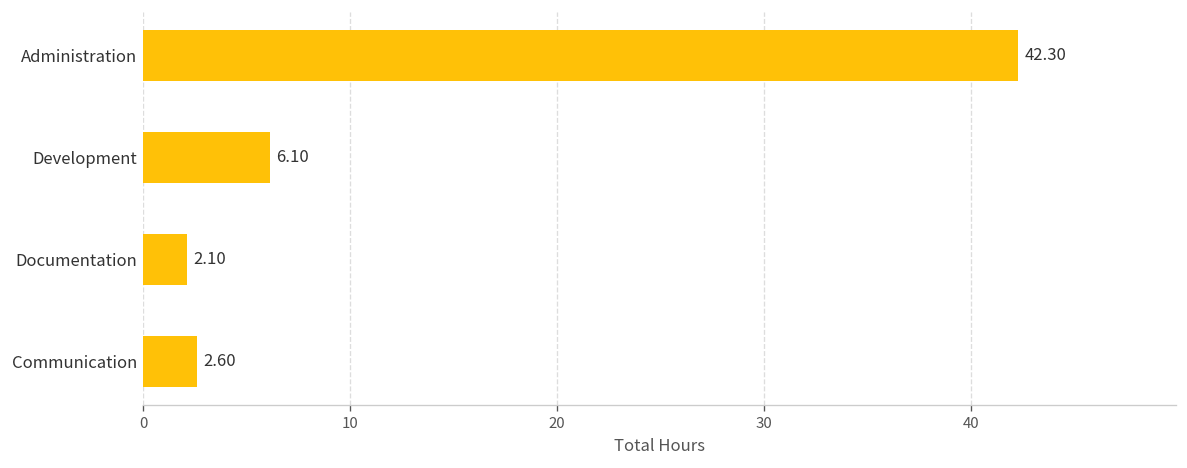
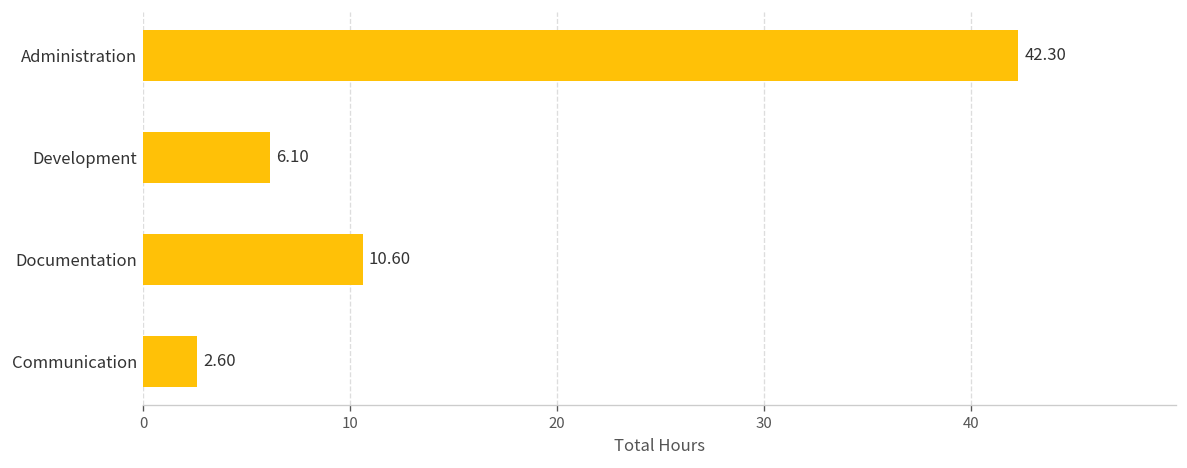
Documentation: 2.10 -> 10.60
